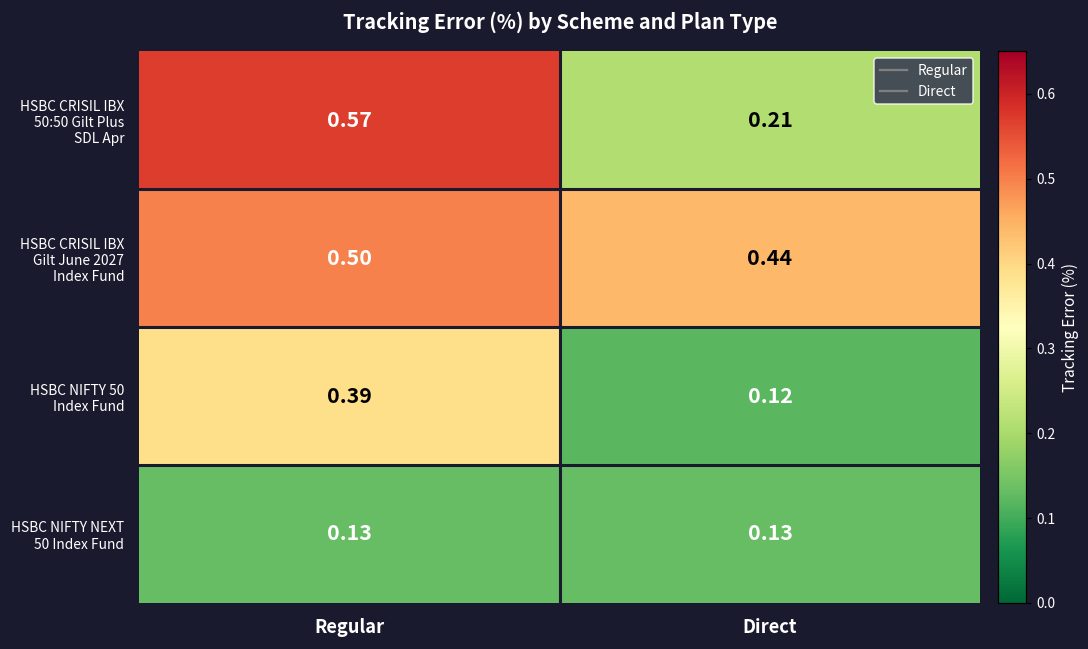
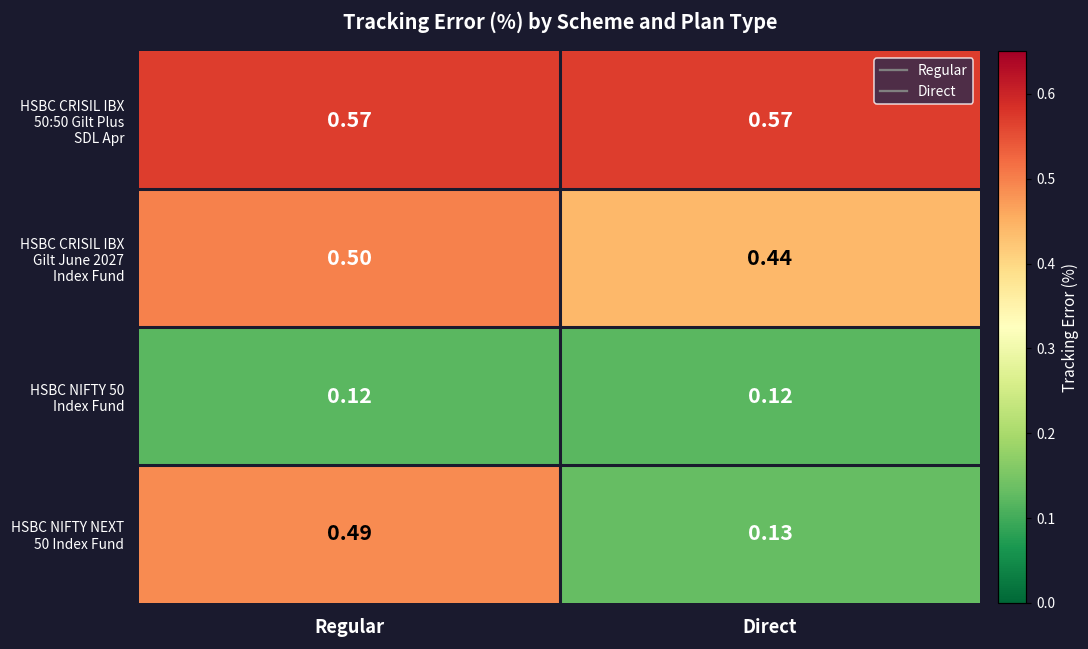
HSBC CRISIL IBX 50:50 Gilt Plus SDL Apr, Direct: 0.21 -> 0.57
HSBC NIFTY 50 Index Fund, Regular: 0.39 -> 0.12
HSBC NIFTY NEXT 50 Index Fund, Regular: 0.13 -> 0.49
